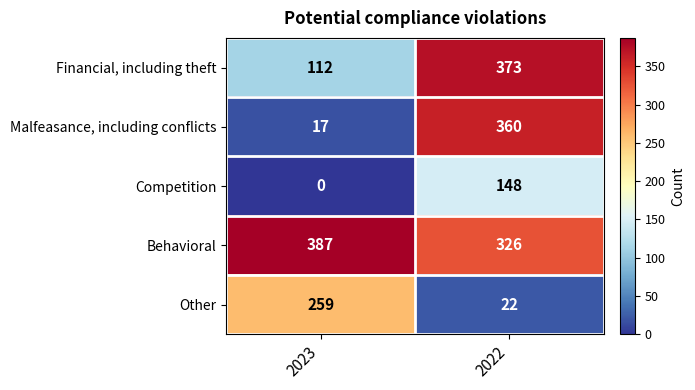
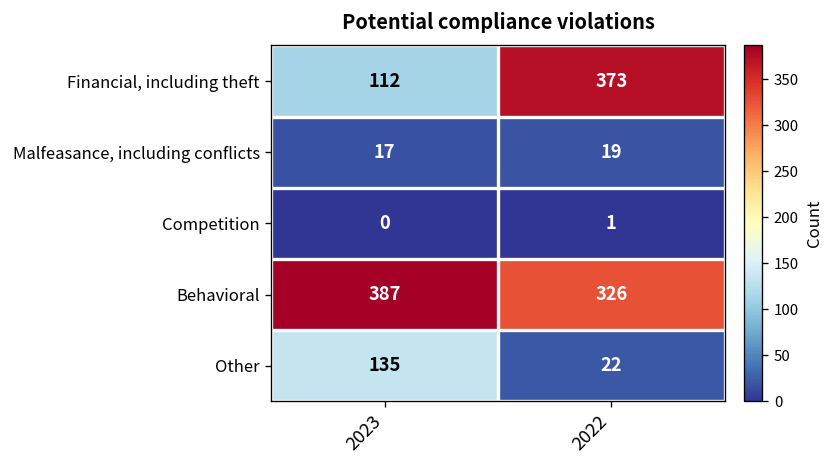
Malfeasance, including conflicts, 2022: 360 -> 19
Competition, 2022: 148 -> 1
Other, 2023: 259 -> 135
